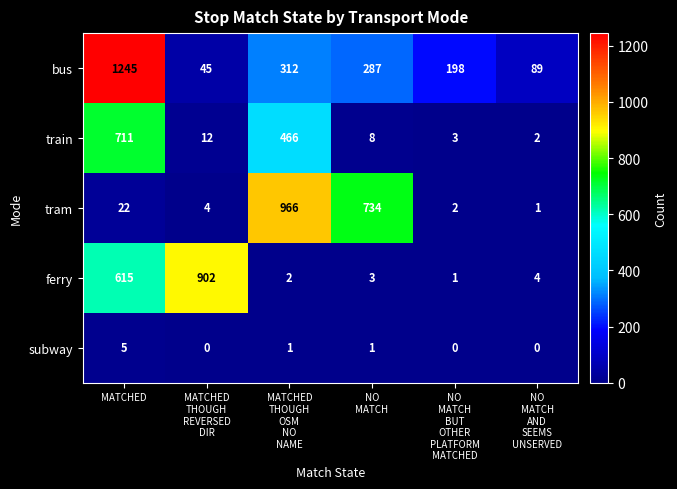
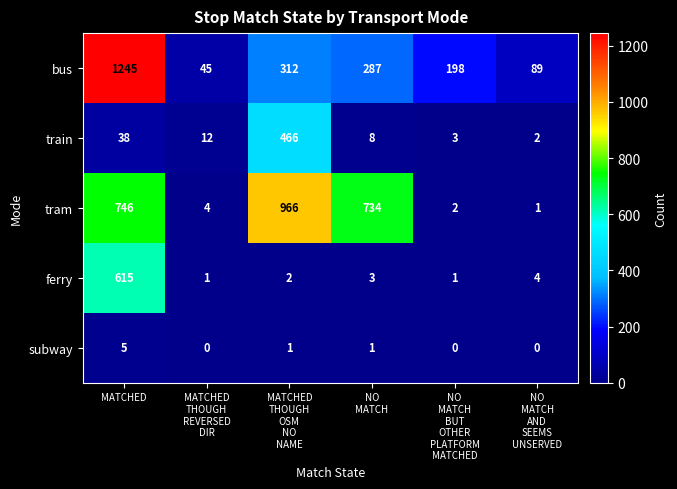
train, MATCHED: 711 -> 38
tram, MATCHED: 22 -> 746
ferry, MATCHED THOUGH REVERSED DIR: 902 -> 1
